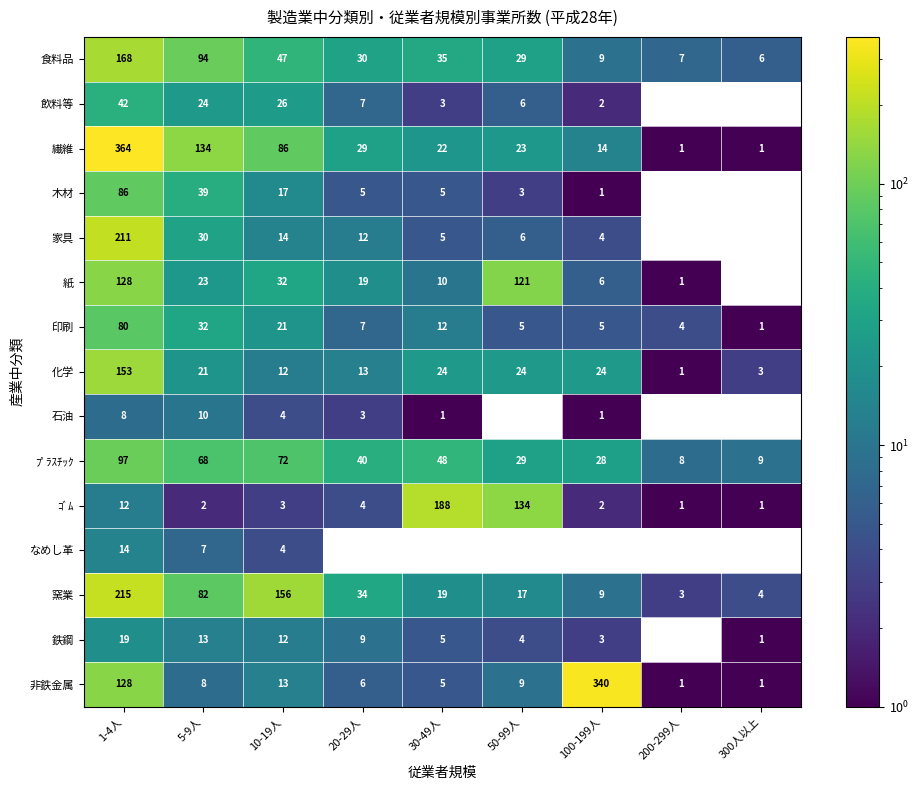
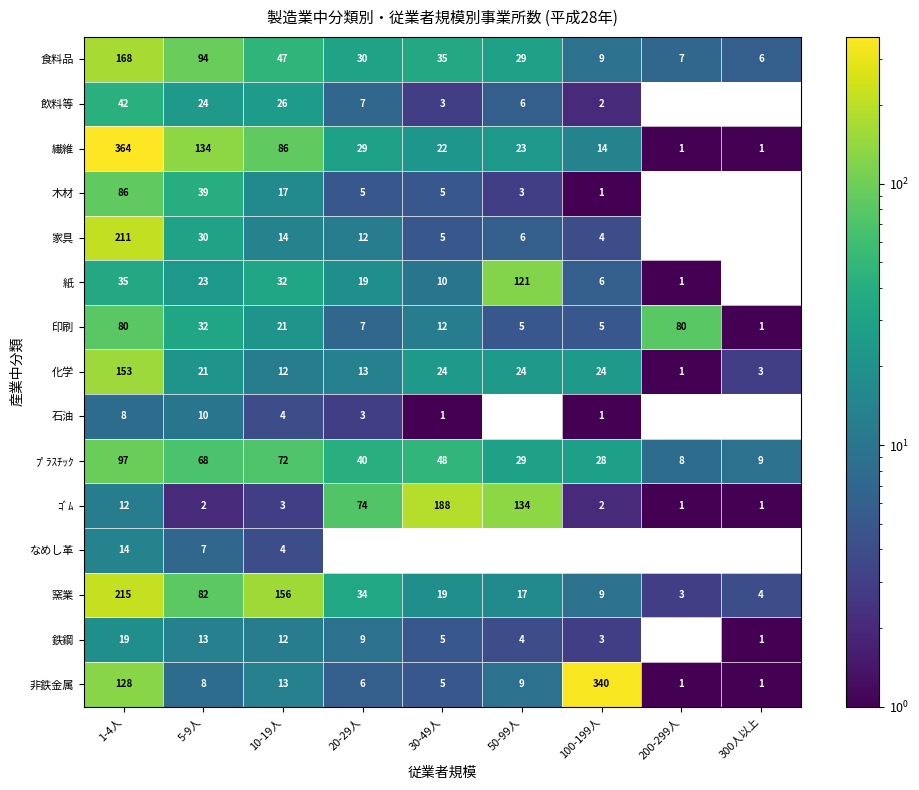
紙, 1-4人: 128 -> 35
印刷, 200-299人: 4 -> 80
ｺﾞﾑ, 20-29人: 4 -> 74
